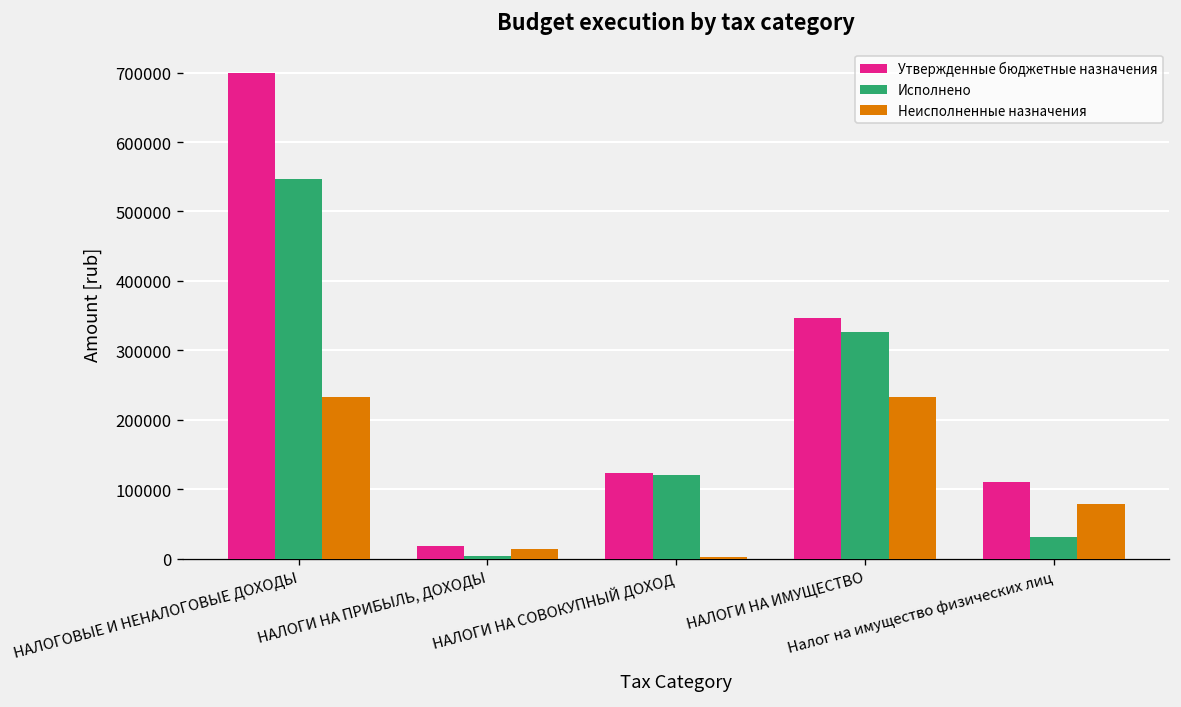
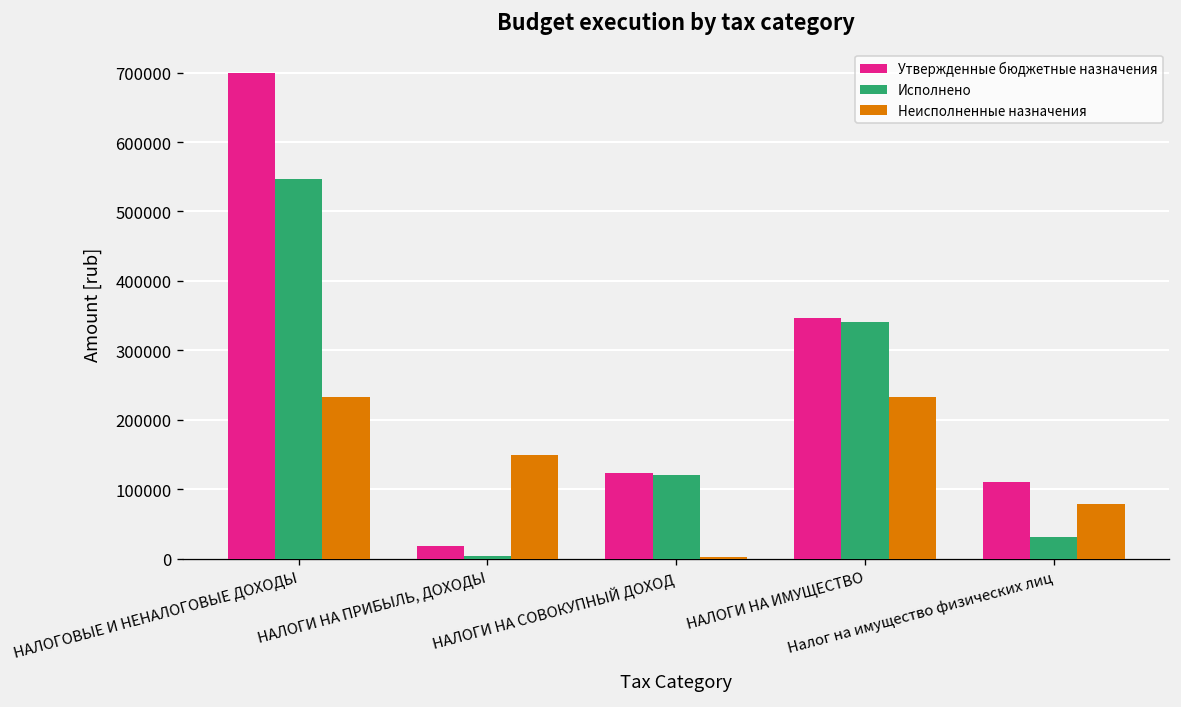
Неисполненные назначения, НАЛОГИ НА ПРИБЫЛЬ, ДОХОДЫ: 10000 -> 150000
Исполнено, НАЛОГИ НА ИМУЩЕСТВО: 330000 -> 340000
